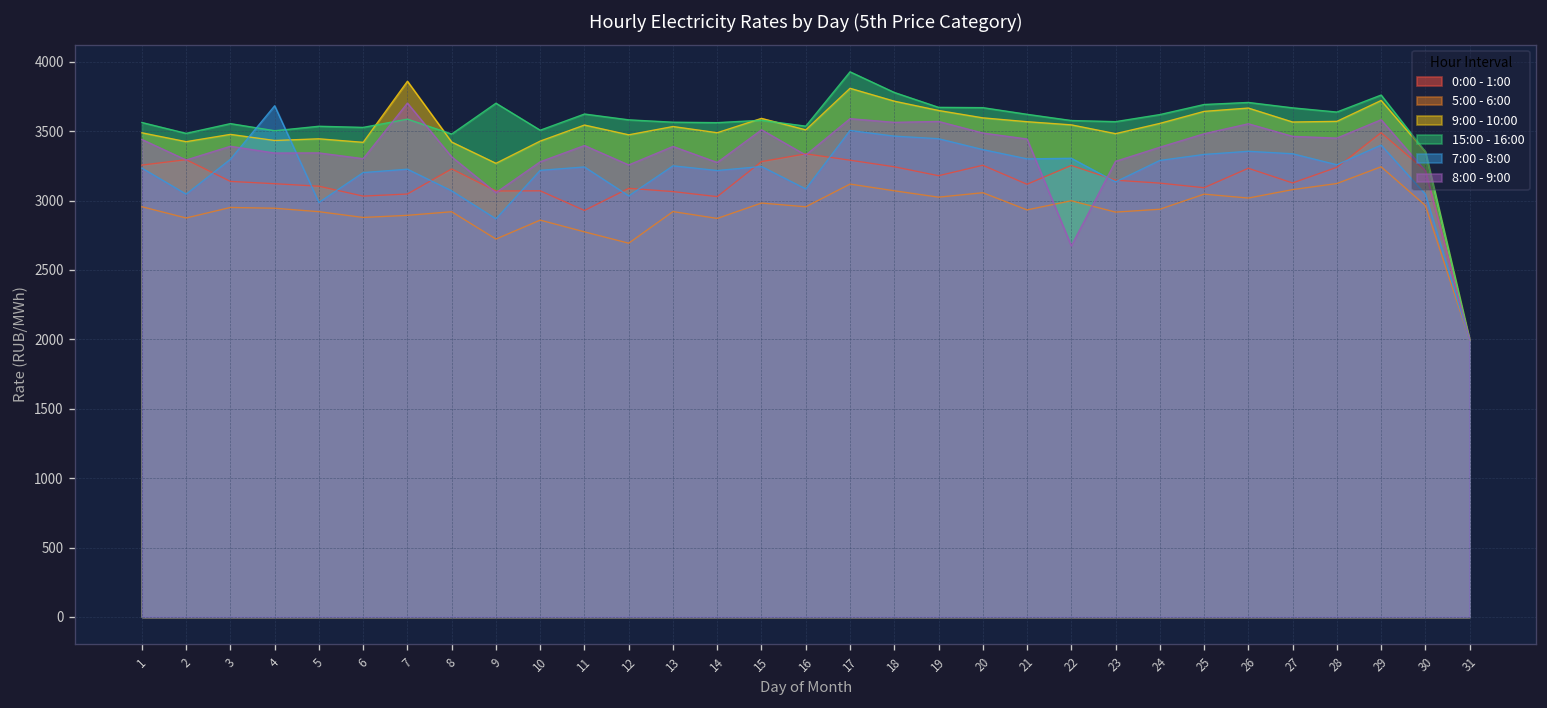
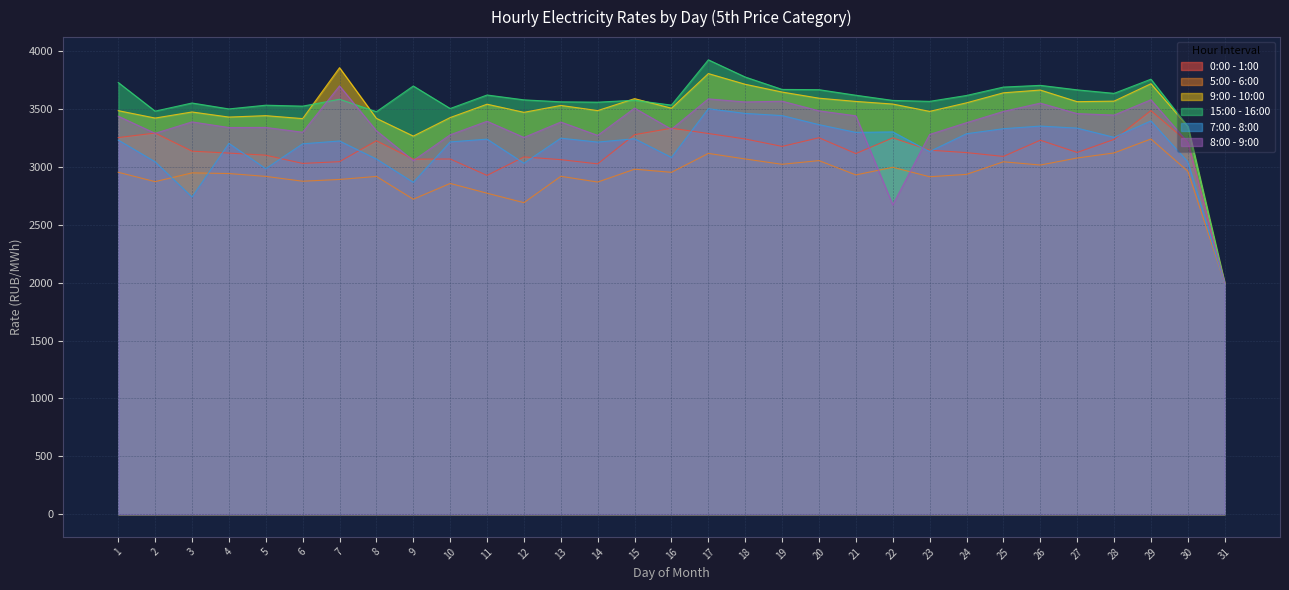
15:00 - 16:00, 1: 3560 -> 3730
7:00 - 8:00, 3: 3300 -> 2740
7:00 - 8:00, 4: 3680 -> 3210
